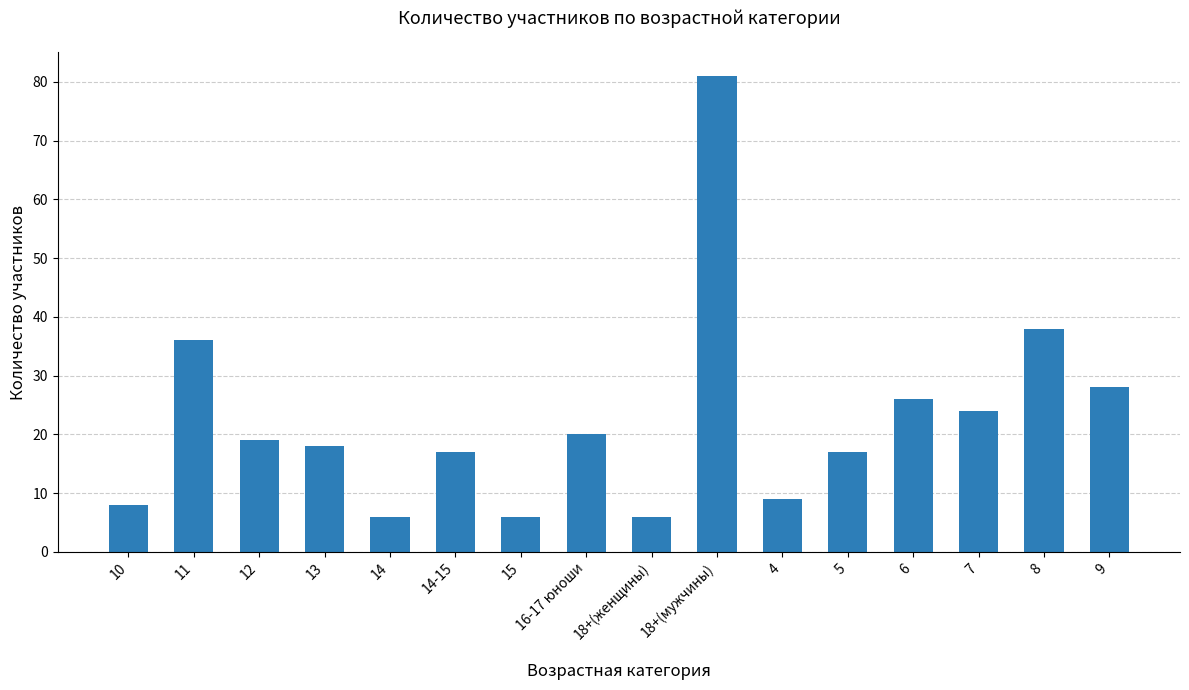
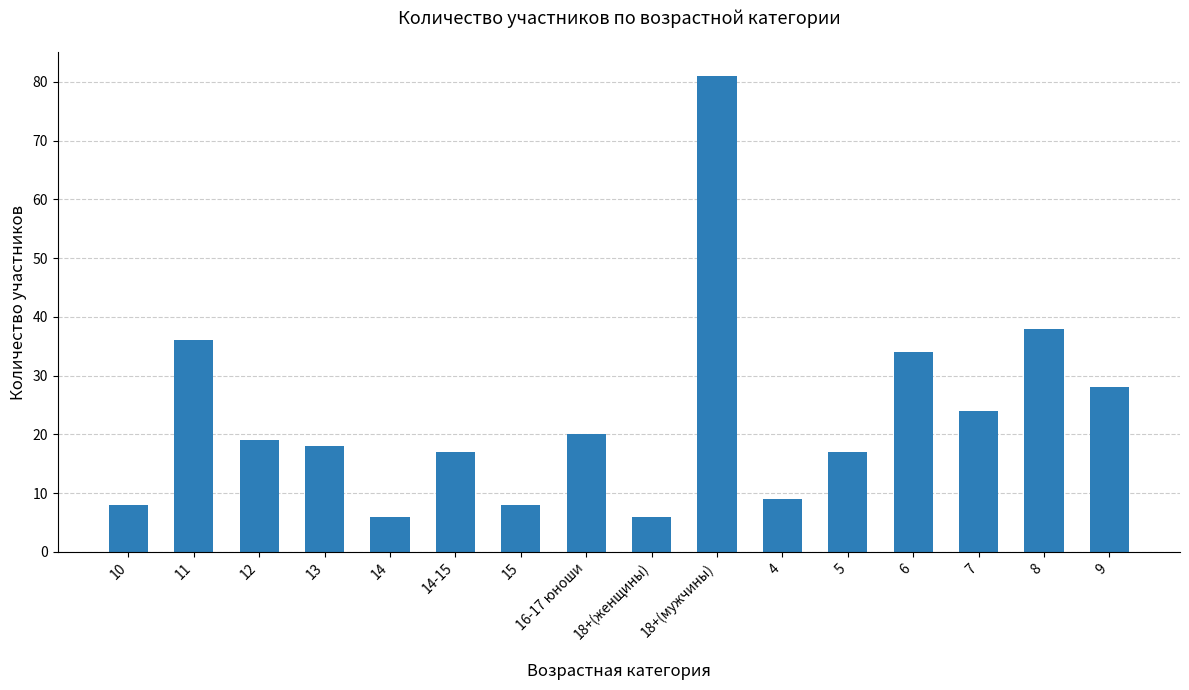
15: 6 -> 8
6: 26 -> 34
